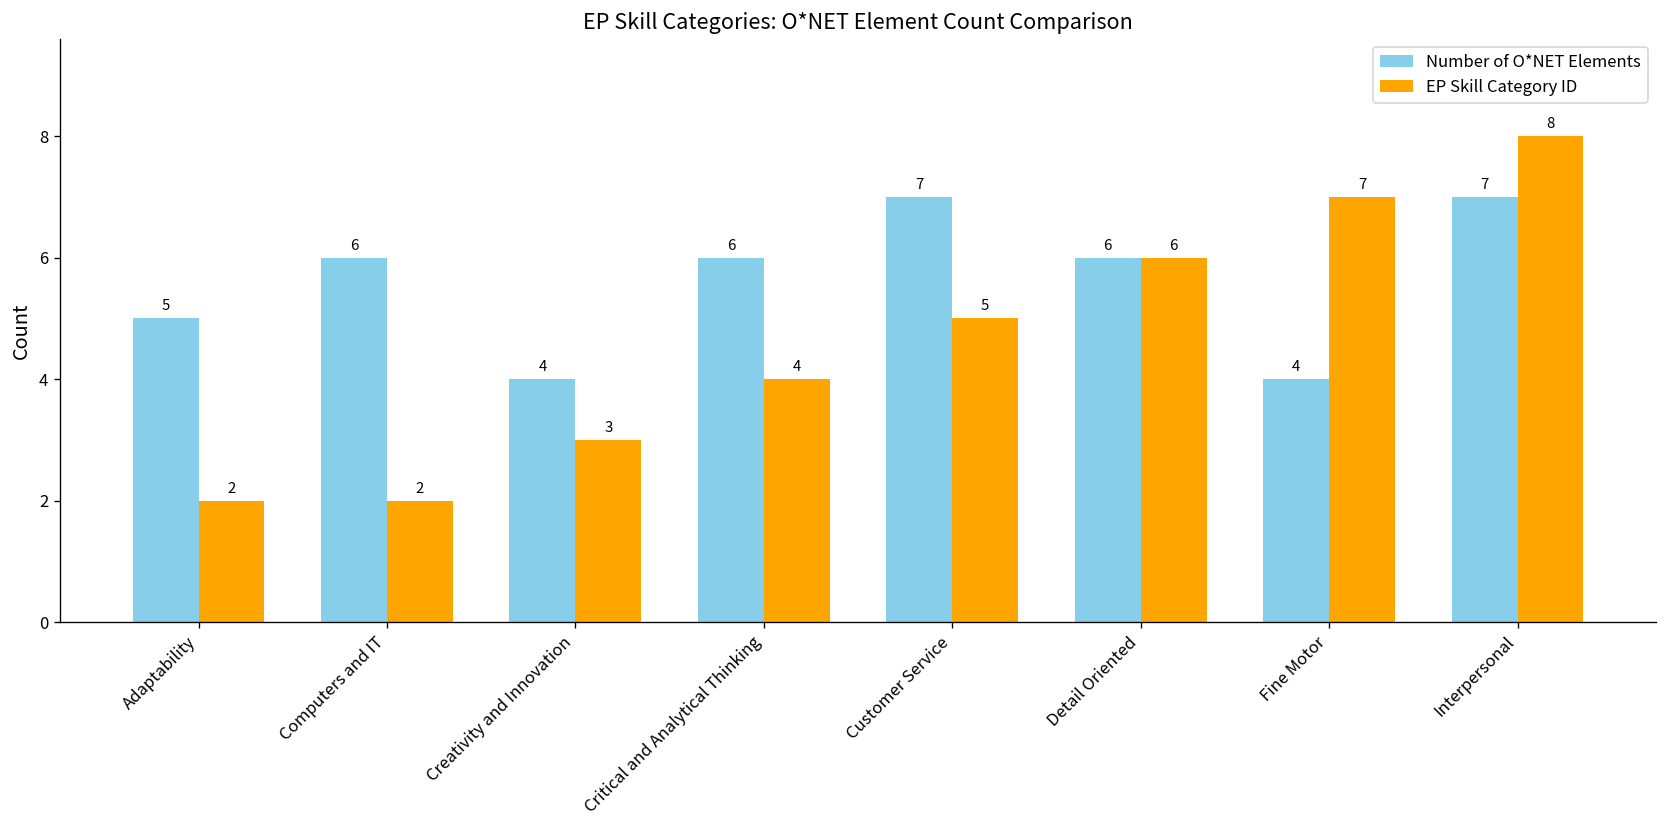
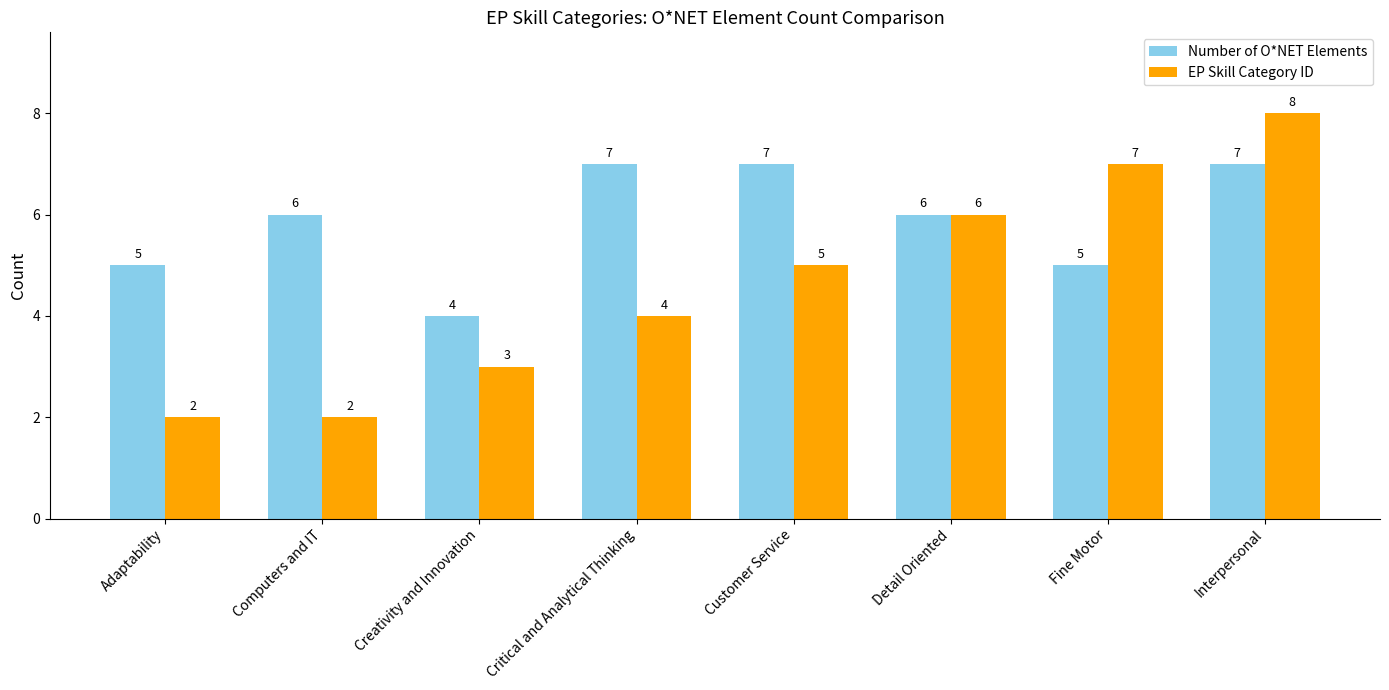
Number of O*NET Elements, Critical and Analytical Thinking: 6 -> 7
Number of O*NET Elements, Fine Motor: 4 -> 5
